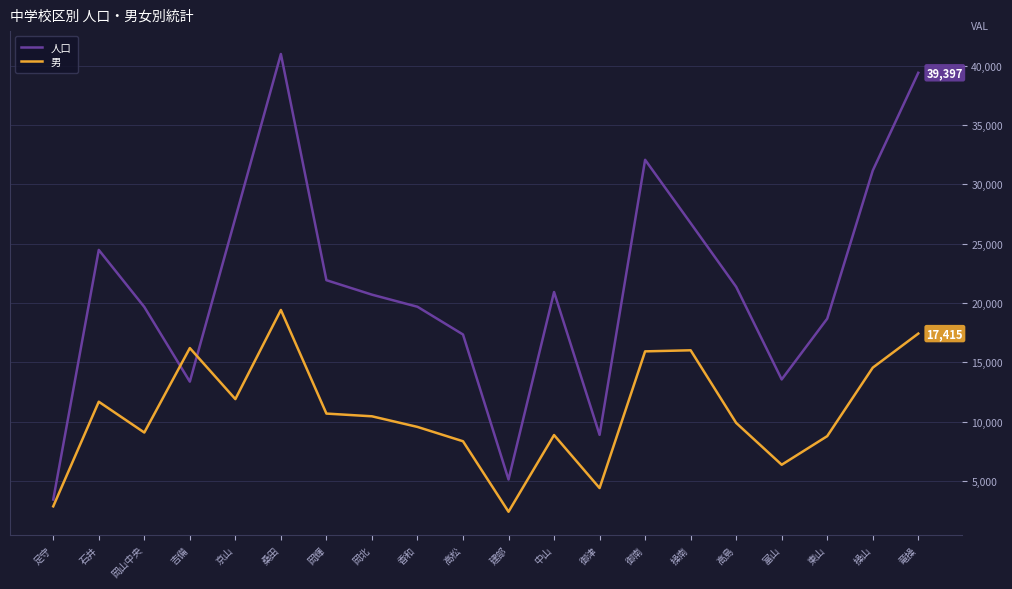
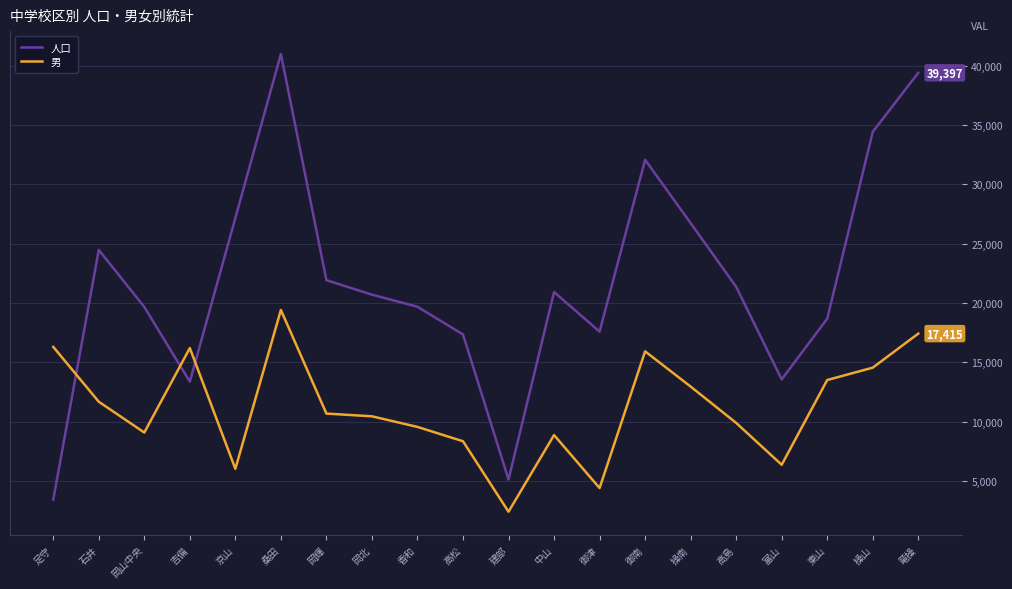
男, 足守: 2,900 -> 16,300
男, 京山: 11,900 -> 6,000
人口, 御津: 8,900 -> 17,600
男, 操南: 16,000 -> 13,000
男, 東山: 8,800 -> 13,500
人口, 操山: 31,200 -> 34,400
